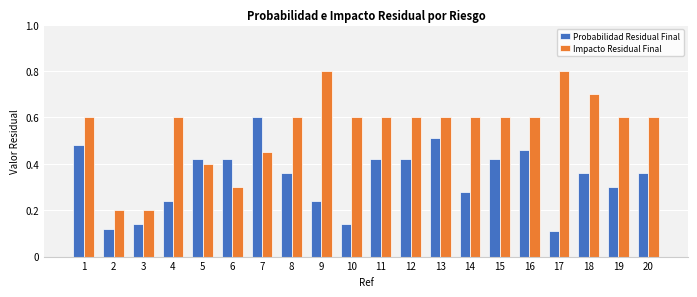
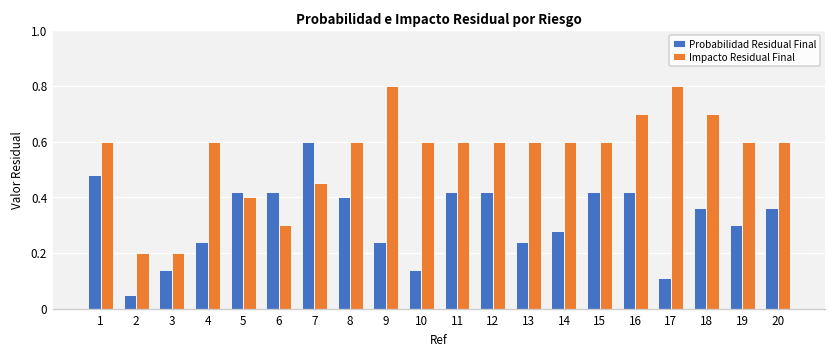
Probabilidad Residual Final, 2: 0.12 -> 0.05
Probabilidad Residual Final, 8: 0.36 -> 0.40
Probabilidad Residual Final, 13: 0.51 -> 0.24
Probabilidad Residual Final, 16: 0.46 -> 0.42
Impacto Residual Final, 16: 0.6 -> 0.7
